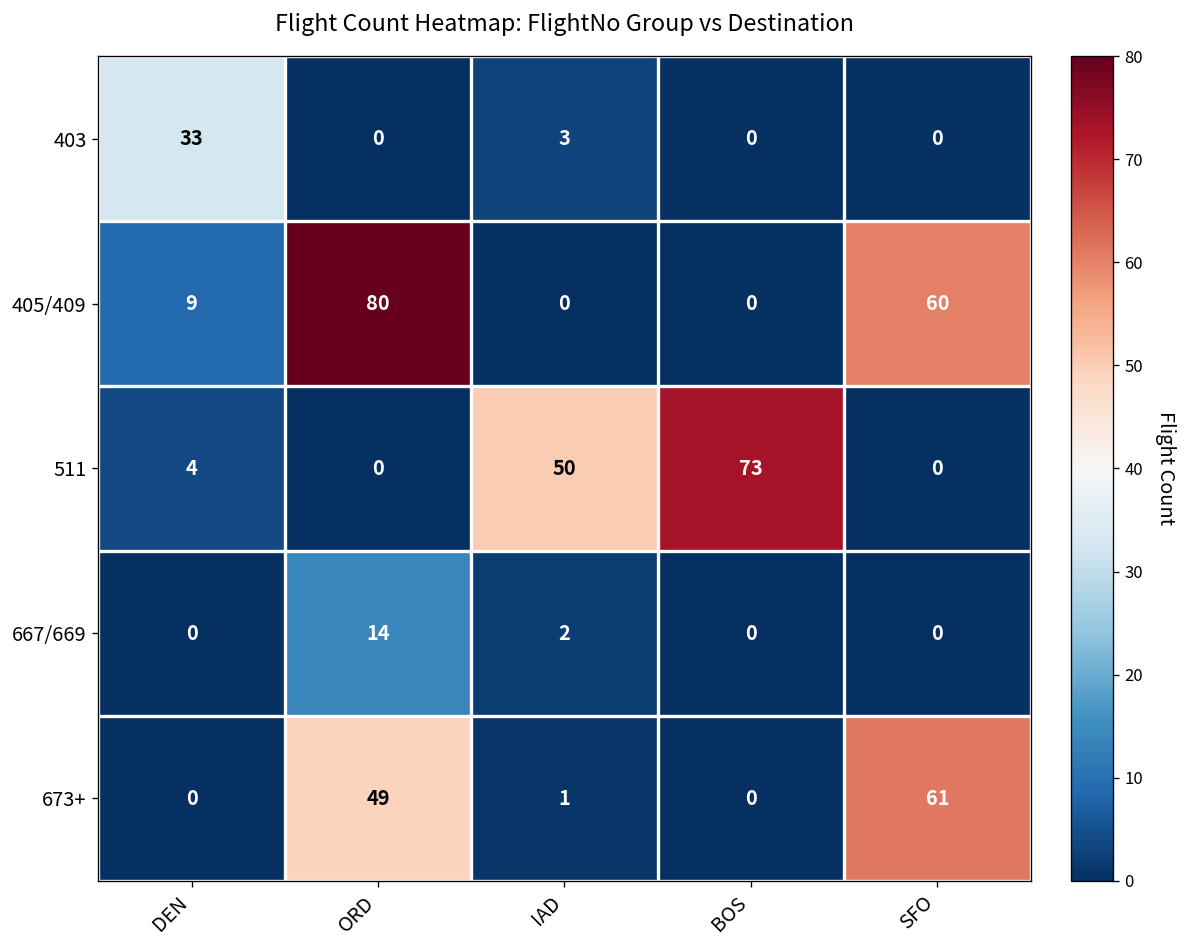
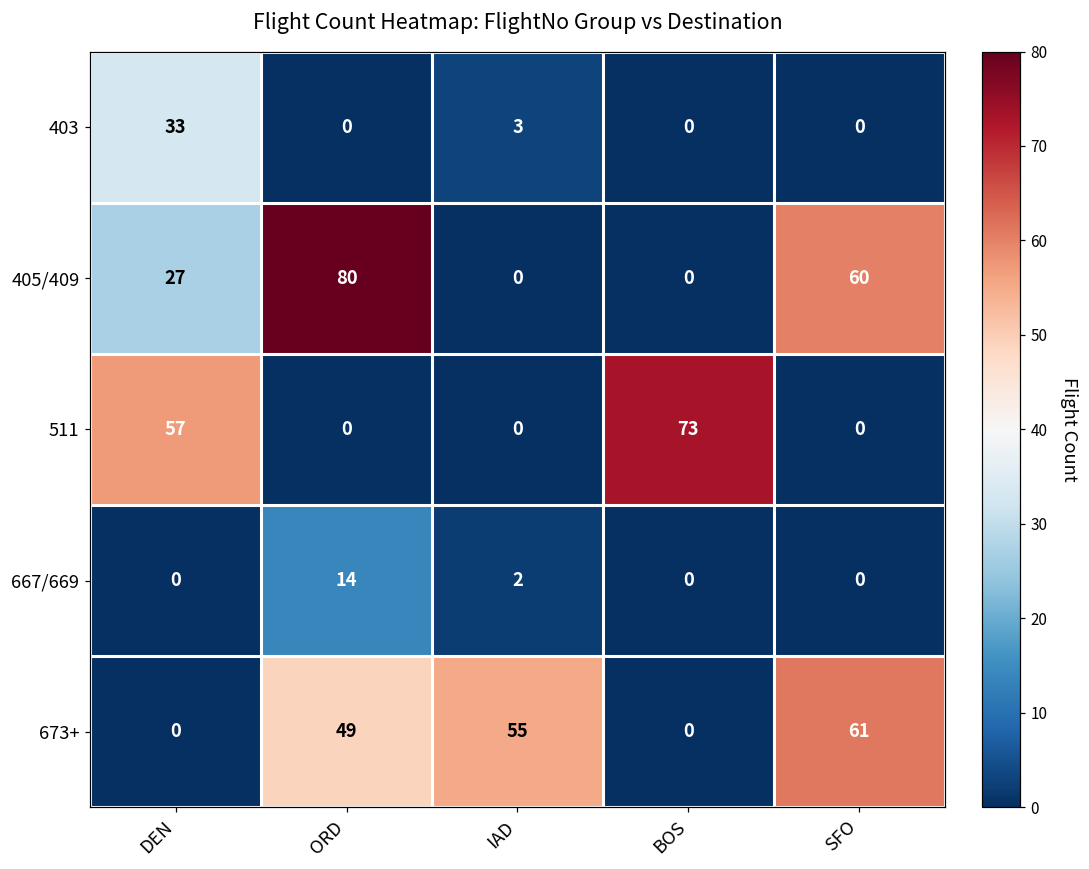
405/409, DEN: 9 -> 27
511, DEN: 4 -> 57
511, IAD: 50 -> 0
673+, IAD: 1 -> 55
